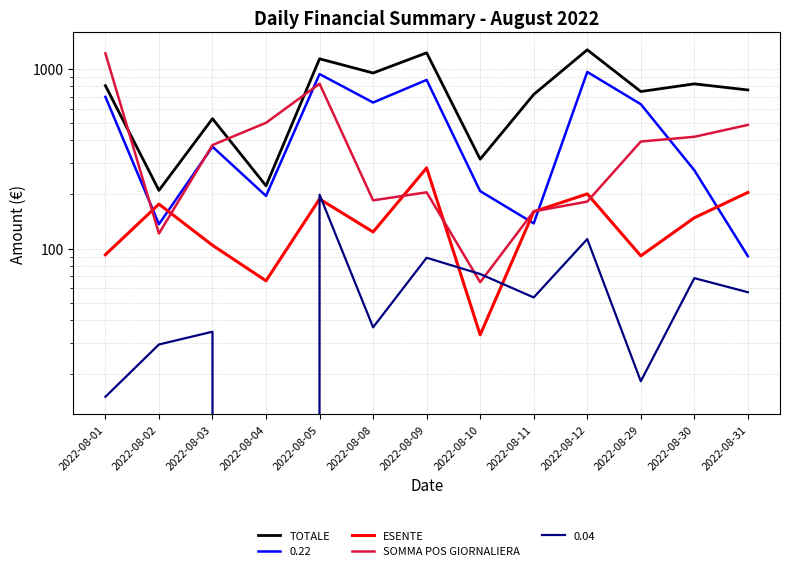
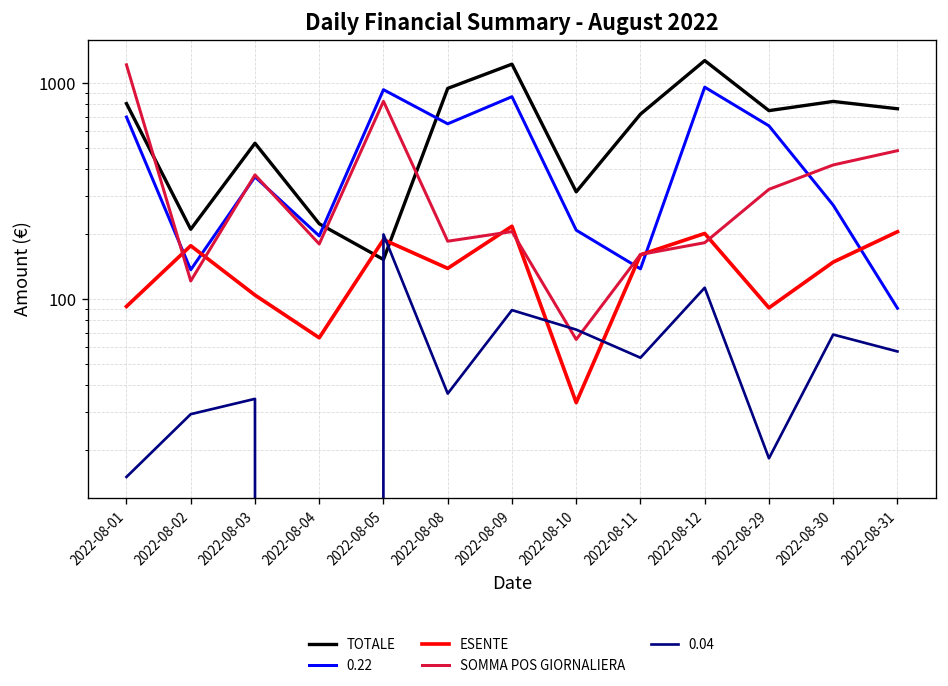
SOMMA POS GIORNALIERA, 2022-08-04: 500 -> 180
TOTALE, 2022-08-05: 1100 -> 150
ESENTE, 2022-08-08: 120 -> 140
ESENTE, 2022-08-09: 280 -> 220
SOMMA POS GIORNALIERA, 2022-08-29: 390 -> 320
